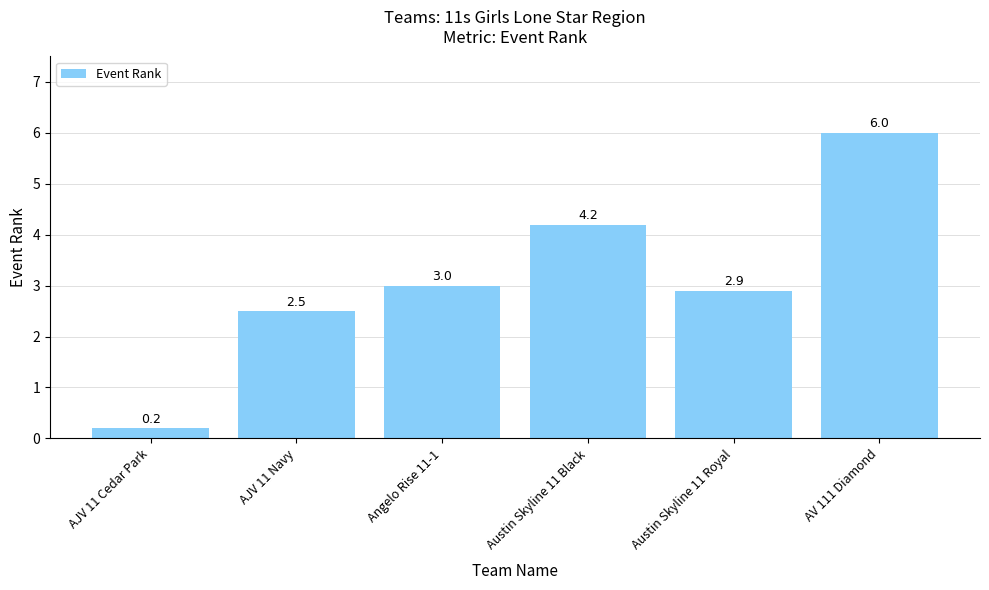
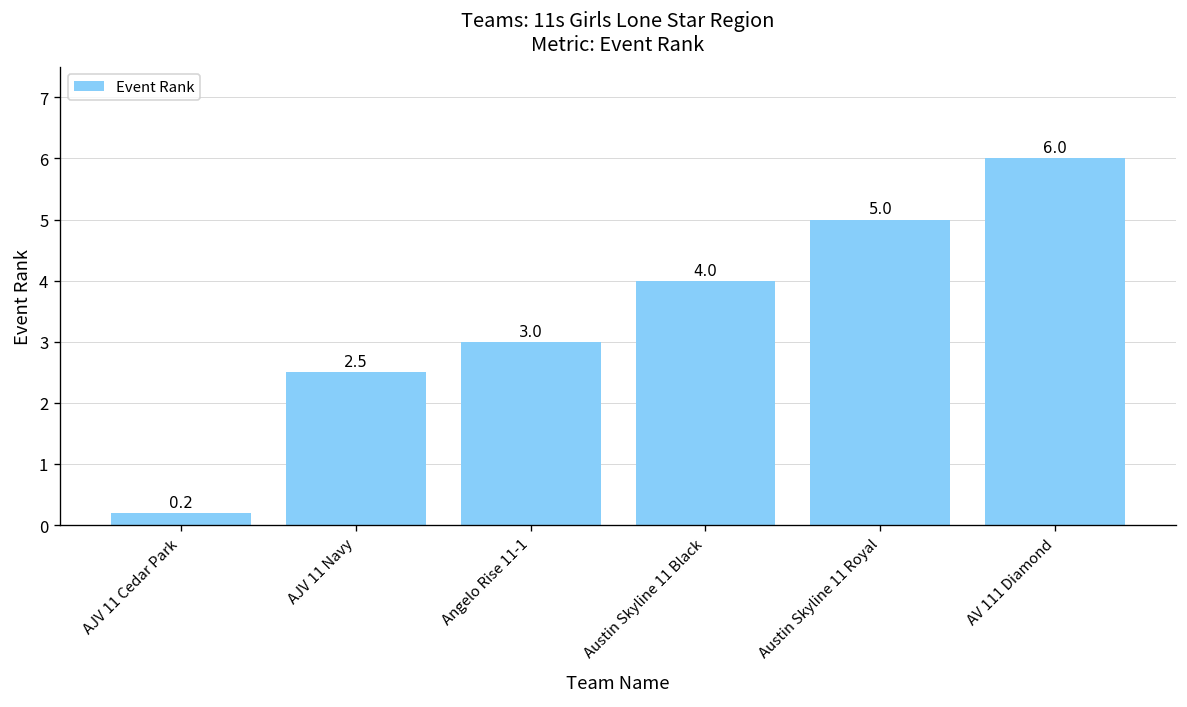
Austin Skyline 11 Black: 4.2 -> 4.0
Austin Skyline 11 Royal: 2.9 -> 5.0
